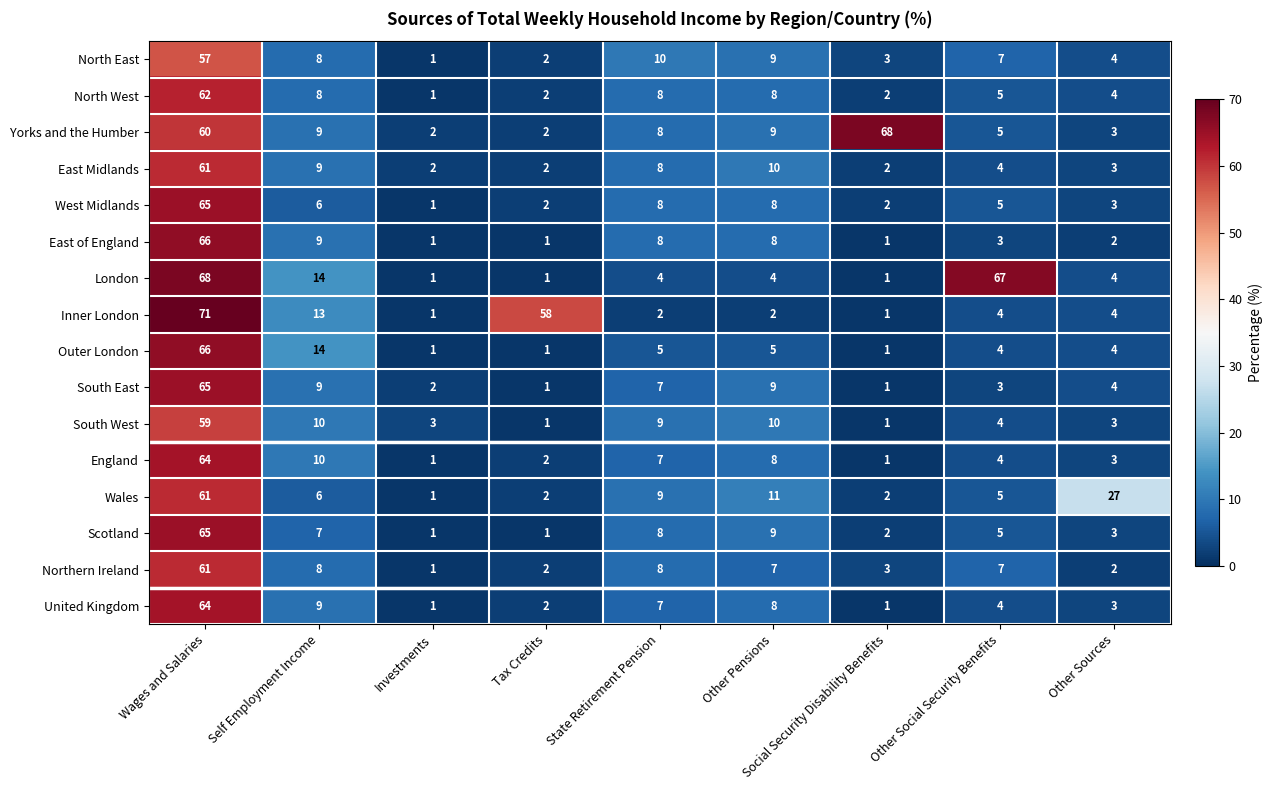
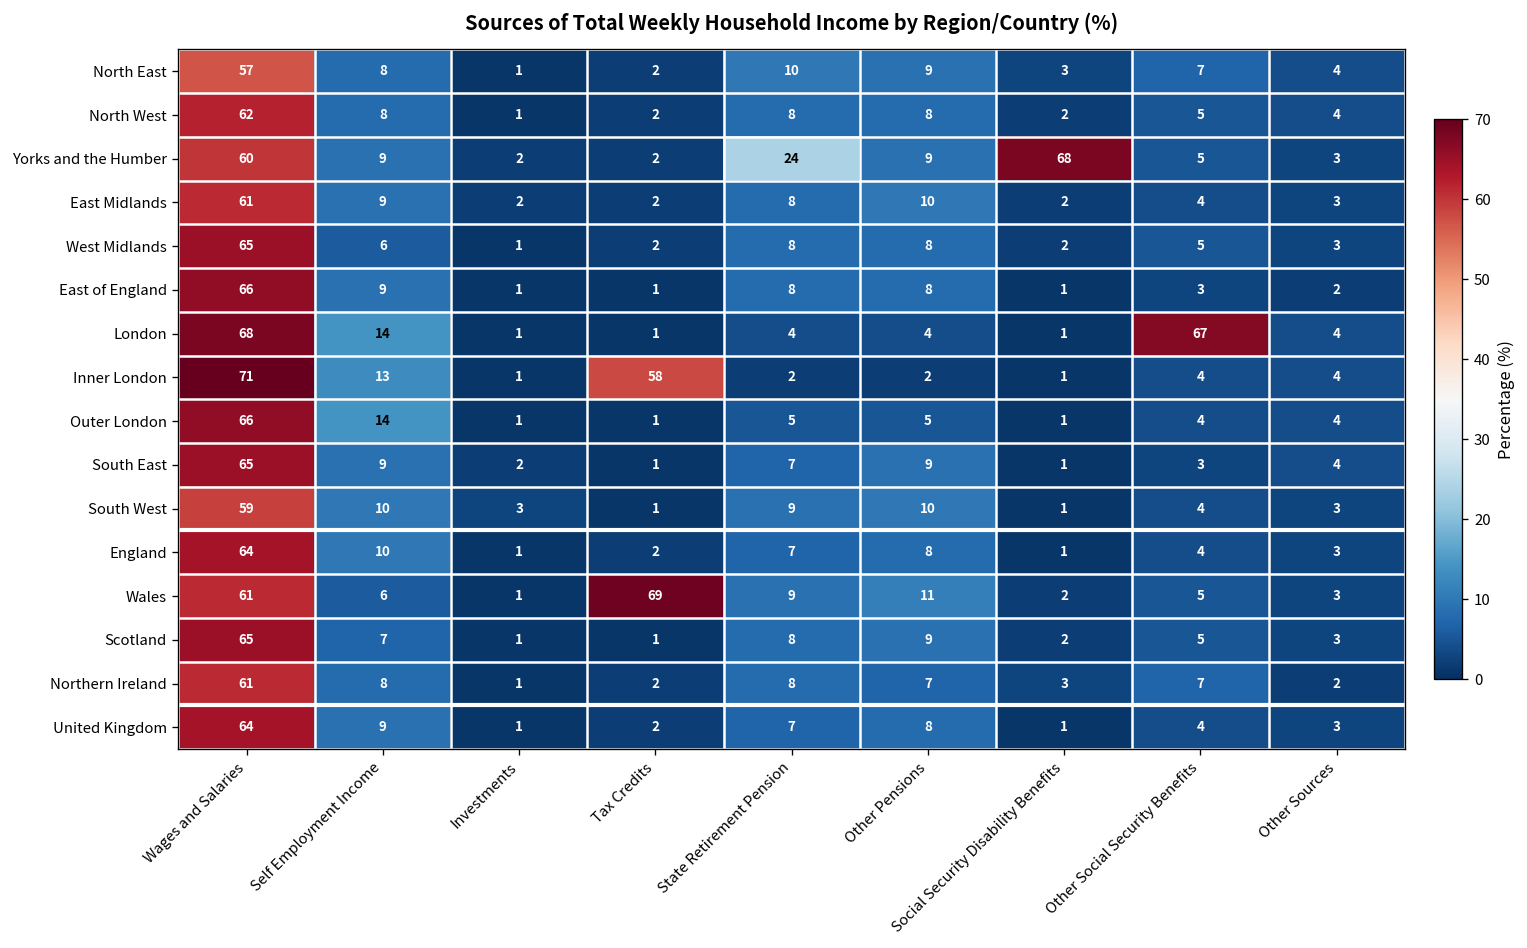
Yorks and the Humber, State Retirement Pension: 8 -> 24
Wales, Tax Credits: 2 -> 69
Wales, Other Sources: 27 -> 3
